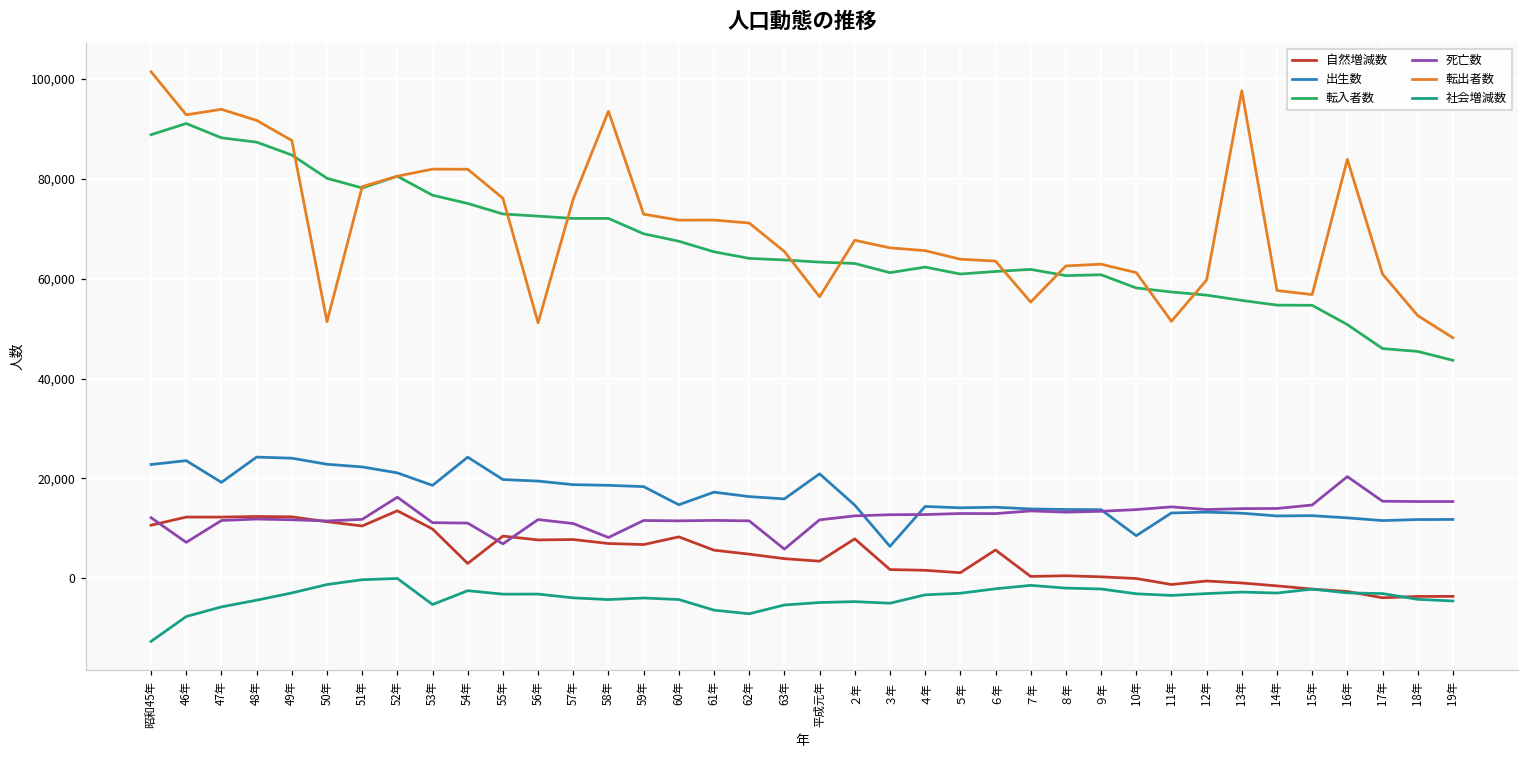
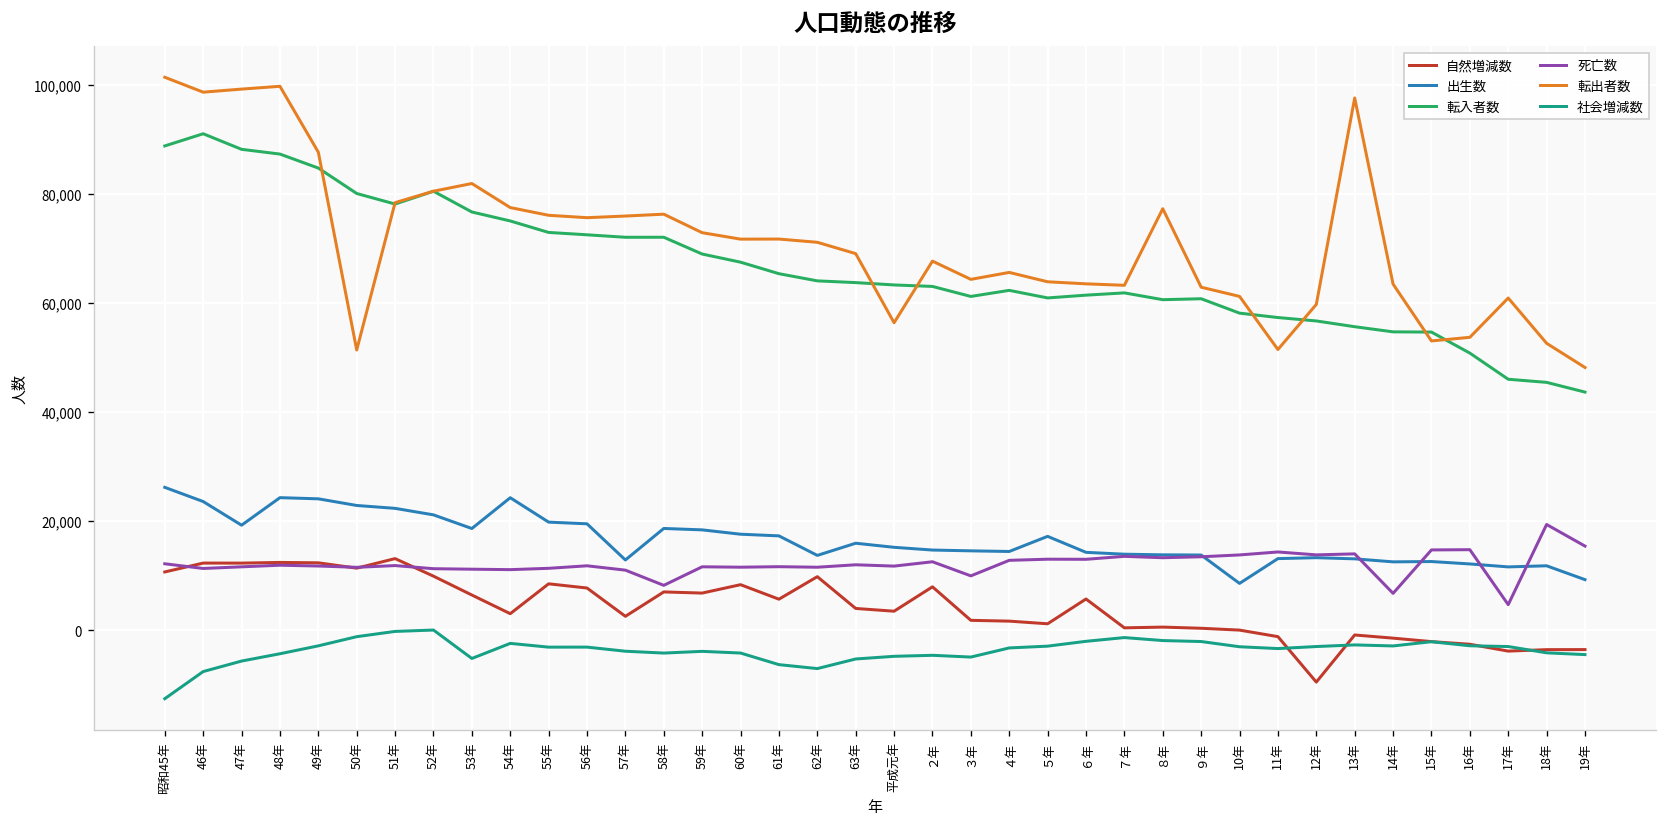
出生数, 昭和45年: 23,000 -> 26,000
死亡数, 46年: 7,000 -> 11,000
転出者数, 46年: 93,000 -> 99,000
転出者数, 47年: 94,000 -> 99,000
転出者数, 48年: 92,000 -> 100,000
自然増減数, 51年: 10,000 -> 13,000
自然増減数, 52年: 14,000 -> 10,000
死亡数, 52年: 16,000 -> 11,000
自然増減数, 53年: 10,000 -> 6,000
転出者数, 54年: 82,000 -> 78,000
死亡数, 55年: 7,000 -> 11,000
転出者数, 56年: 51,000 -> 76,000
自然増減数, 57年: 8,000 -> 3,000
出生数, 57年: 19,000 -> 13,000
転出者数, 58年: 93,000 -> 76,000
出生数, 60年: 15,000 -> 18,000
自然増減数, 62年: 5,000 -> 10,000
出生数, 62年: 16,000 -> 14,000
死亡数, 63年: 6,000 -> 12,000
転出者数, 63年: 65,000 -> 69,000
出生数, 平成元年: 21,000 -> 15,000
出生数, ３年: 6,000 -> 15,000
死亡数, ３年: 13,000 -> 10,000
転出者数, ３年: 66,000 -> 64,000
出生数, ５年: 14,000 -> 17,000
転出者数, ７年: 55,000 -> 63,000
転出者数, ８年: 63,000 -> 77,000
自然増減数, 12年: -1,000 -> -10,000
死亡数, 14年: 14,000 -> 7,000
転出者数, 14年: 58,000 -> 63,000
転出者数, 15年: 57,000 -> 53,000
死亡数, 16年: 20,000 -> 15,000
転出者数, 16年: 84,000 -> 54,000
死亡数, 17年: 15,000 -> 5,000
死亡数, 18年: 15,000 -> 19,000
出生数, 19年: 12,000 -> 9,000
